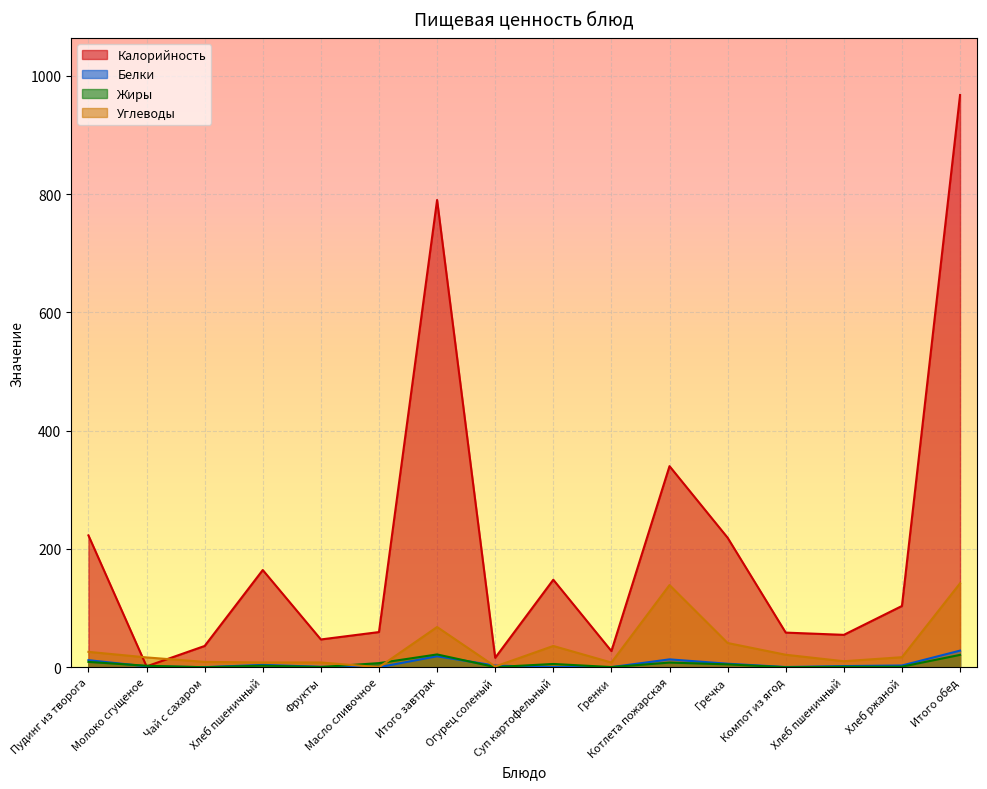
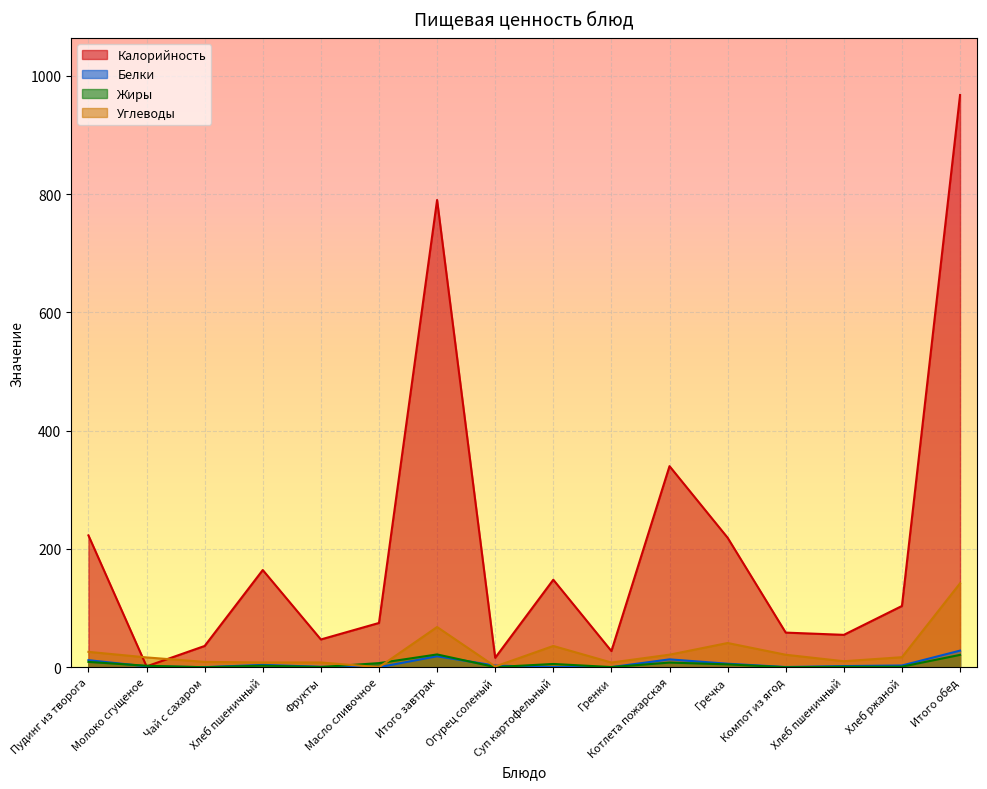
Калорийность, Масло сливочное: 60 -> 70
Углеводы, Котлета пожарская: 140 -> 20
